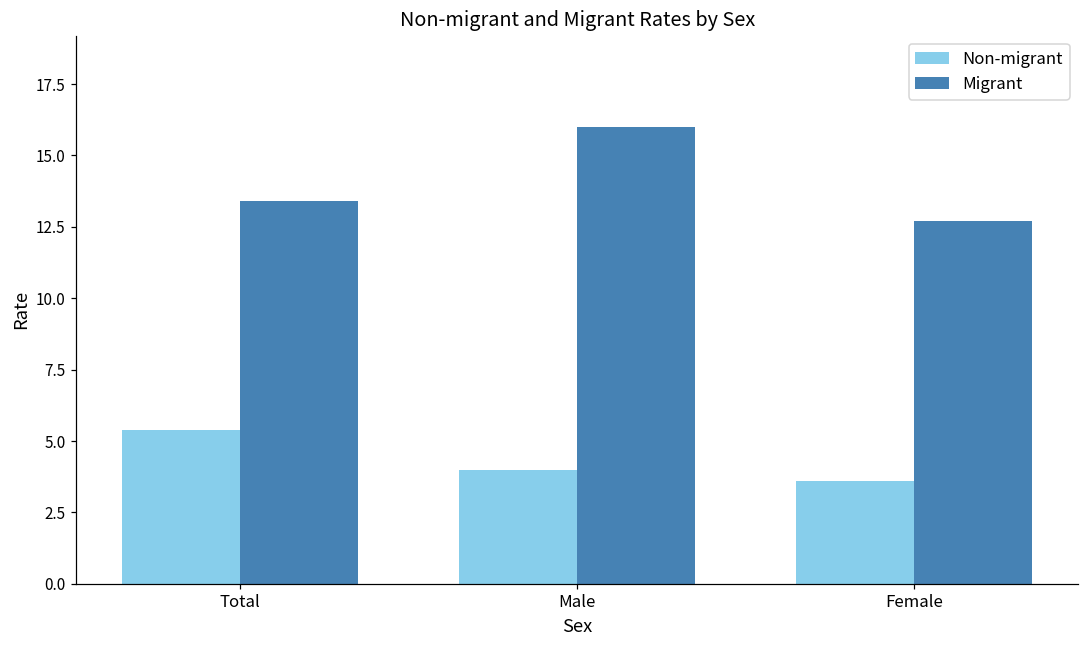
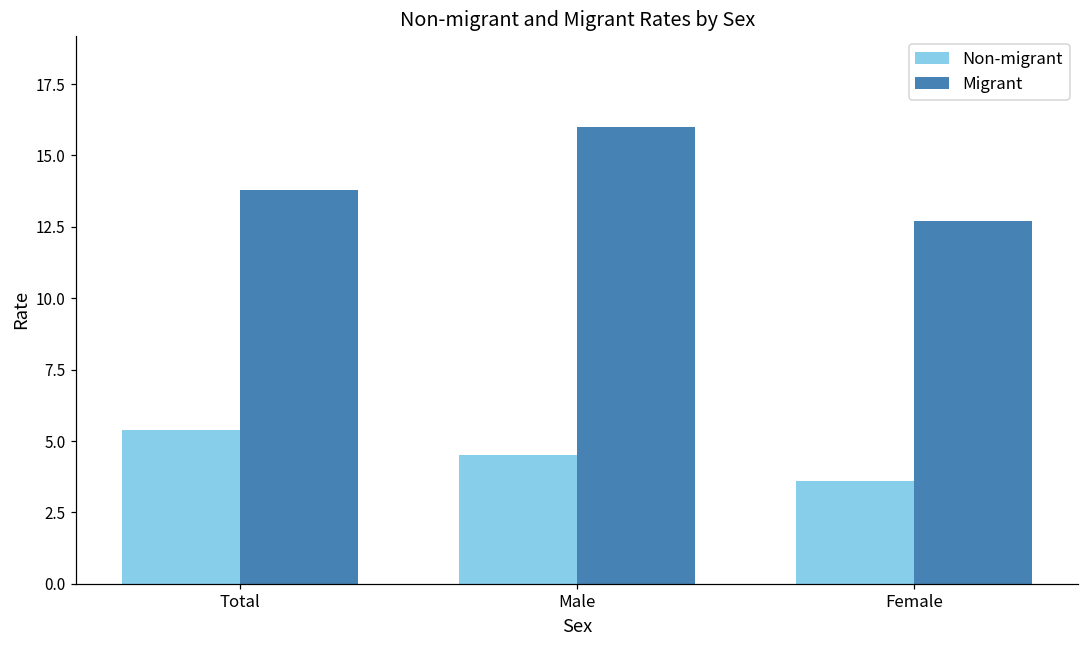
Migrant, Total: 13.4 -> 13.8
Non-migrant, Male: 4.0 -> 4.5
